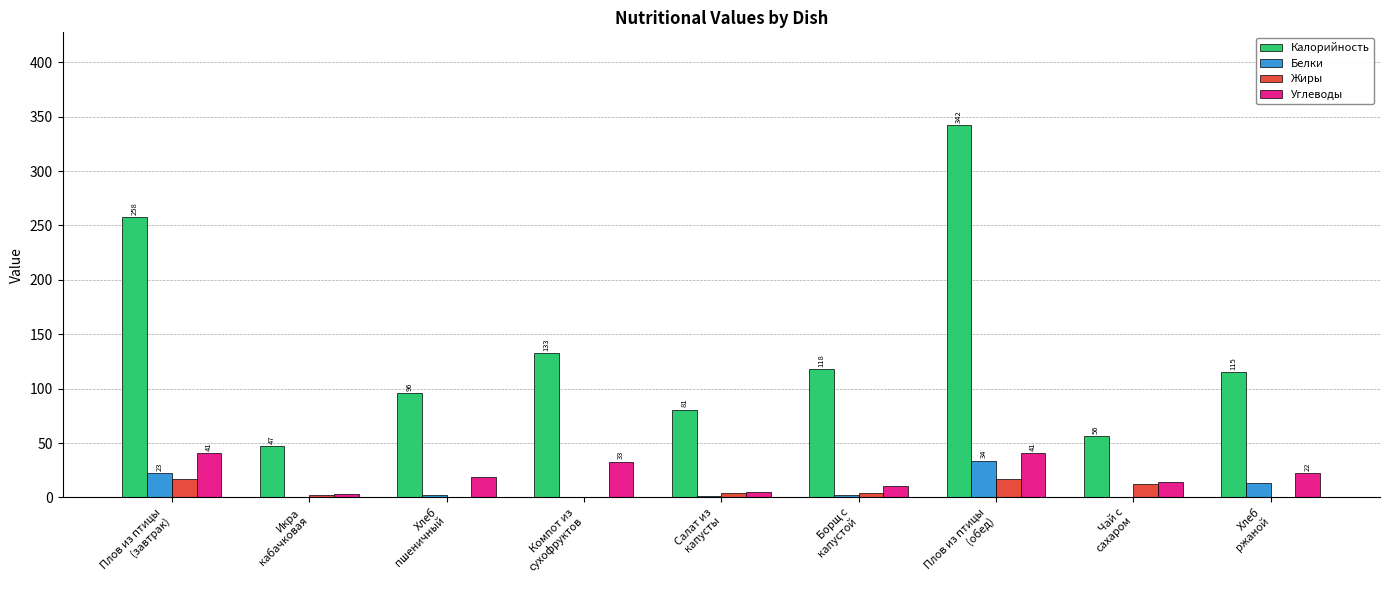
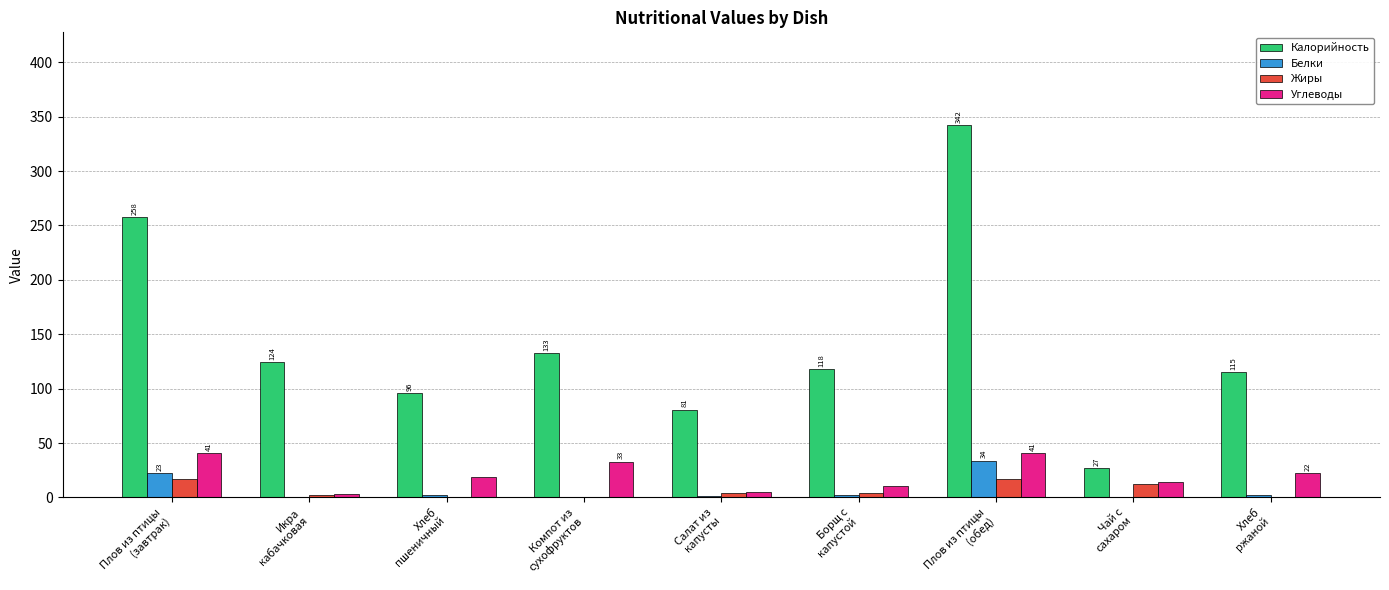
Калорийность, Икра кабачковая: 47 -> 124
Калорийность, Чай с сахаром: 56 -> 27
Белки, Хлеб ржаной: 13 -> 2
